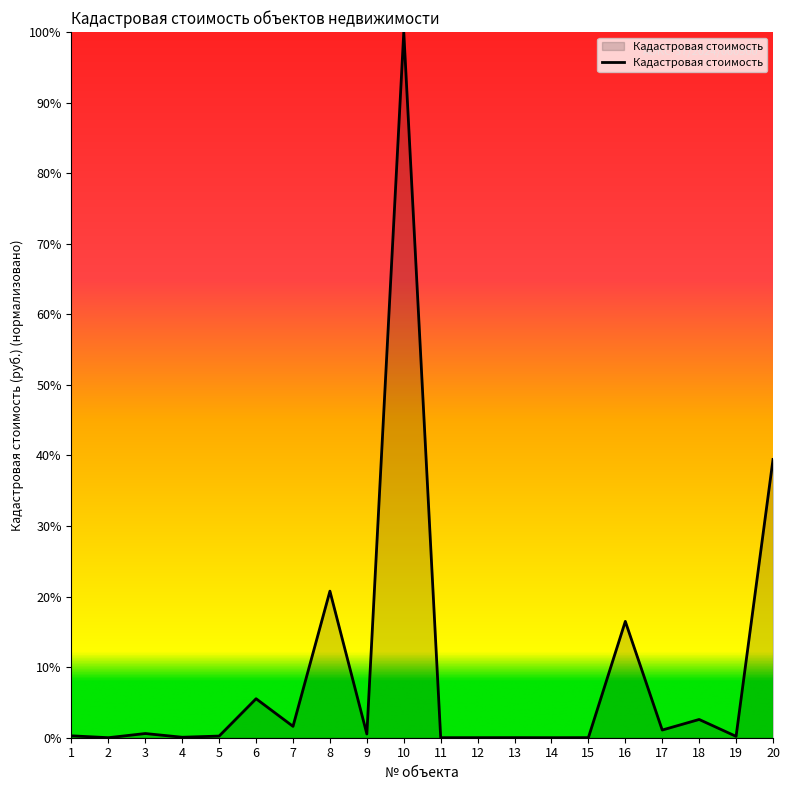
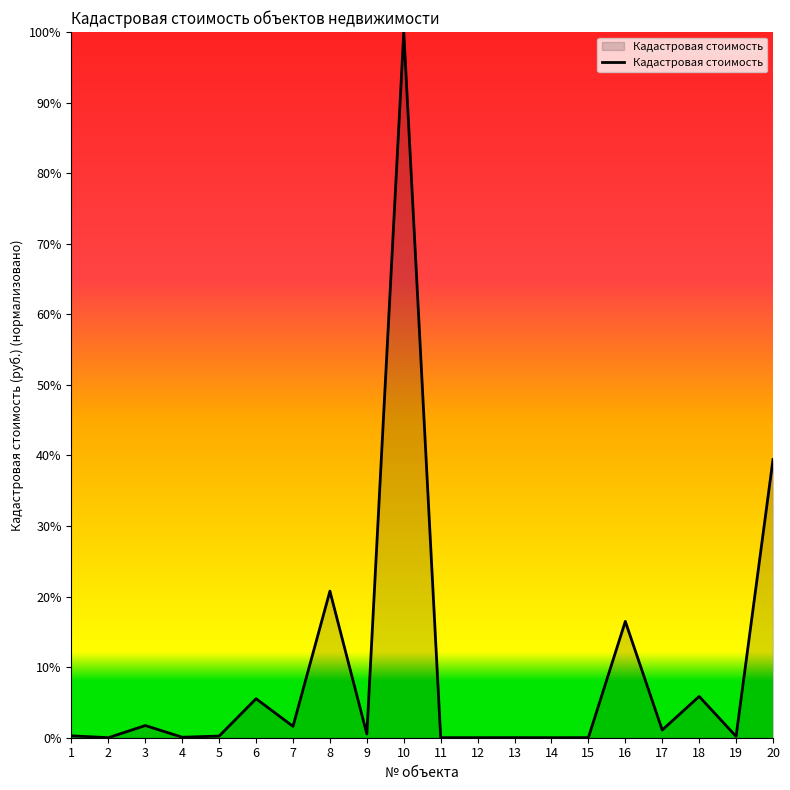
3: 1% -> 2%
18: 3% -> 6%
